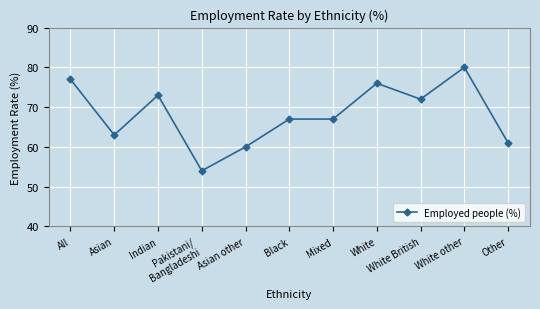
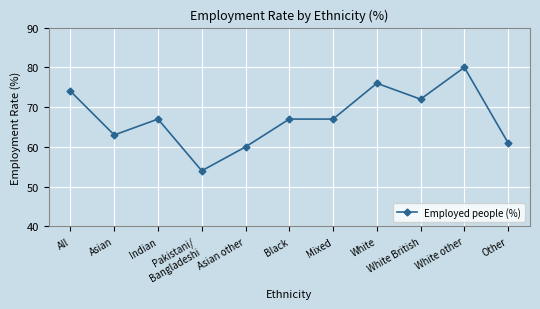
All: 77 -> 74
Indian: 73 -> 67
